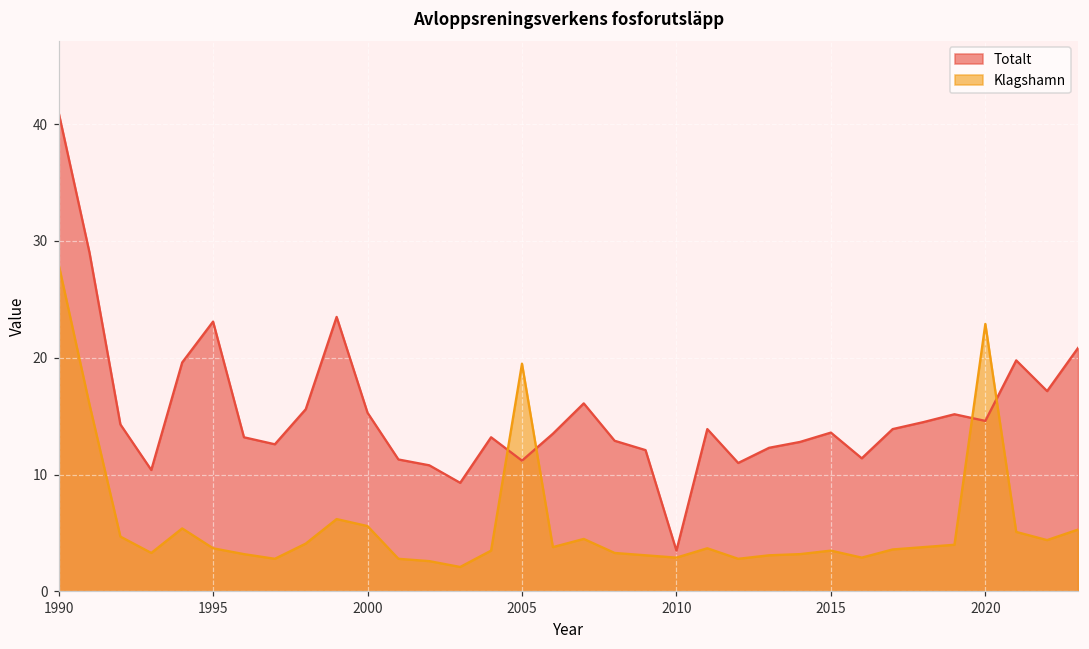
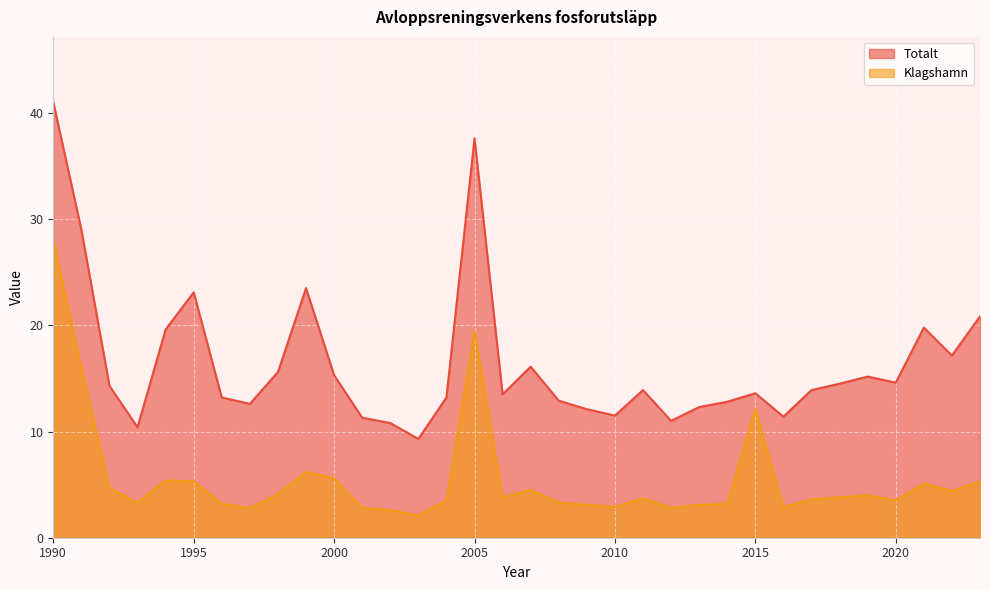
Klagshamn, 1995: 3.7 -> 5.3
Totalt, 2005: 11.2 -> 37.6
Totalt, 2010: 3.5 -> 11.5
Klagshamn, 2015: 3.5 -> 12.1
Klagshamn, 2020: 22.9 -> 3.5
